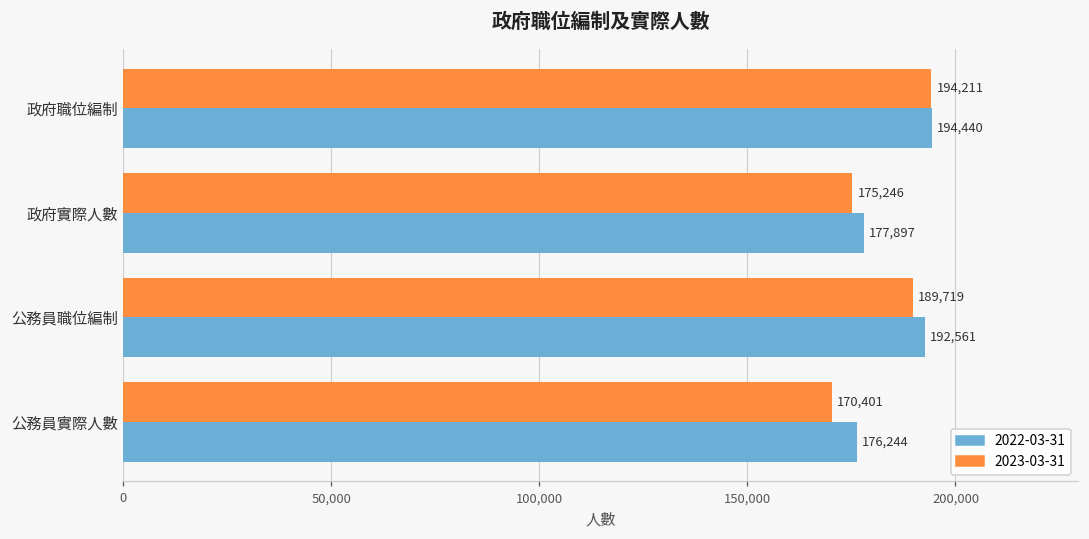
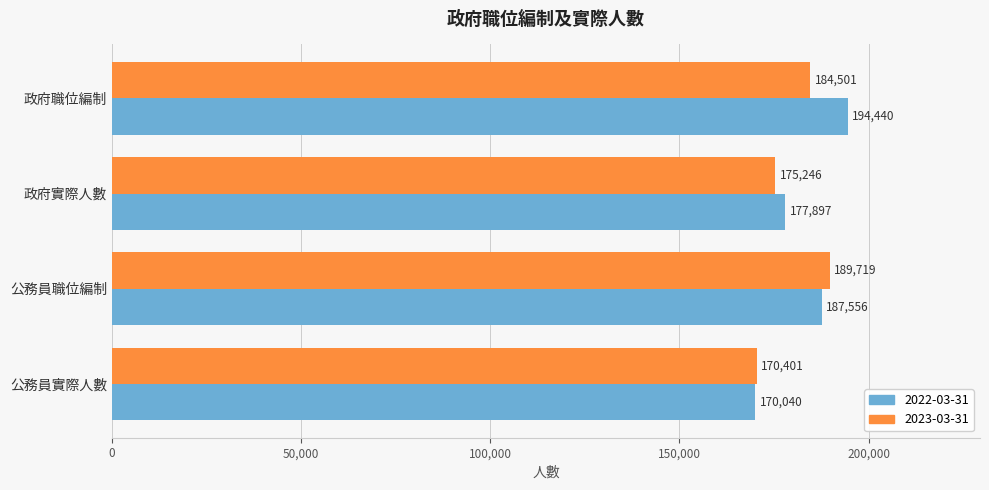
2023-03-31, 政府職位編制: 194,211 -> 184,501
2022-03-31, 公務員職位編制: 192,561 -> 187,556
2022-03-31, 公務員實際人數: 176,244 -> 170,040
